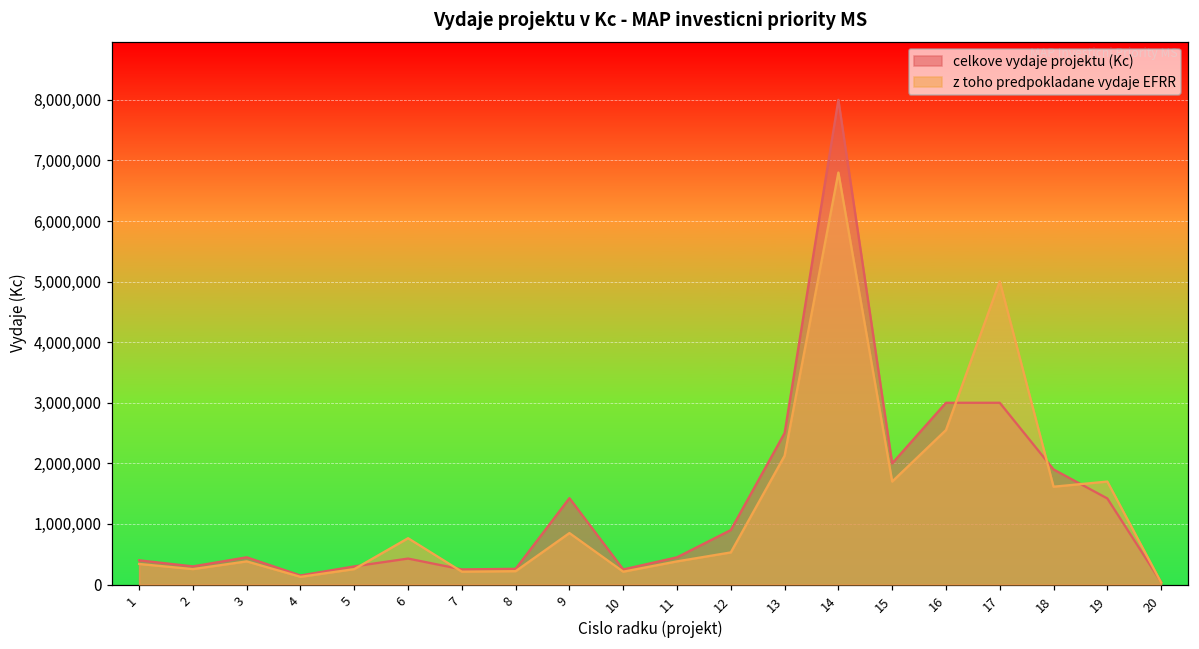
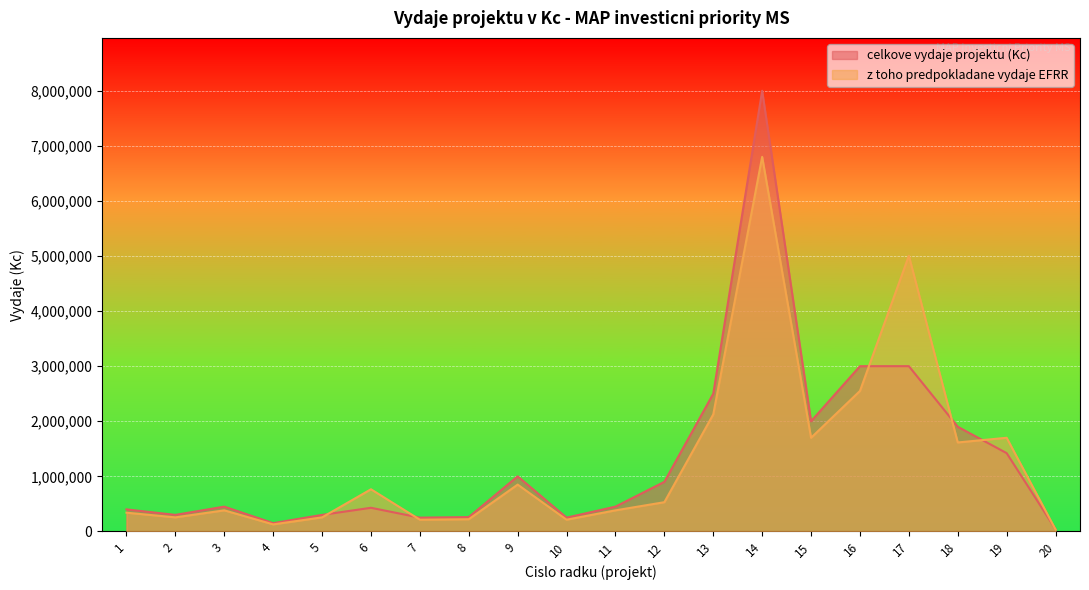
celkove vydaje projektu (Kc), 9: 1,400,000 -> 1,000,000
